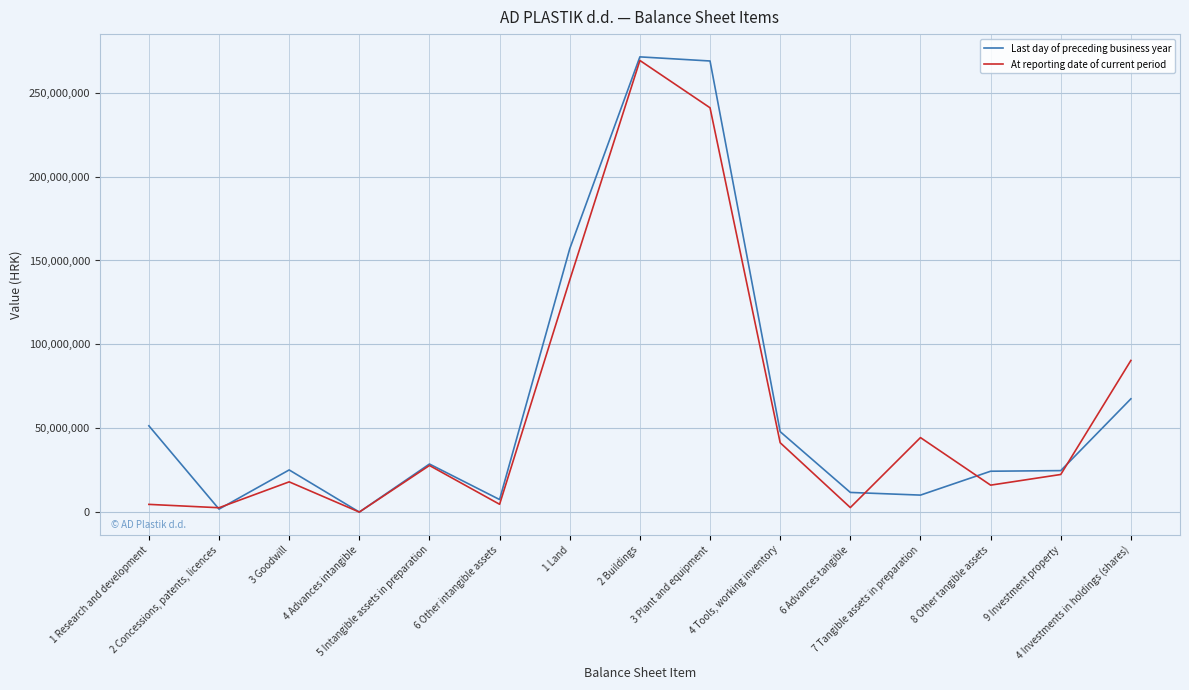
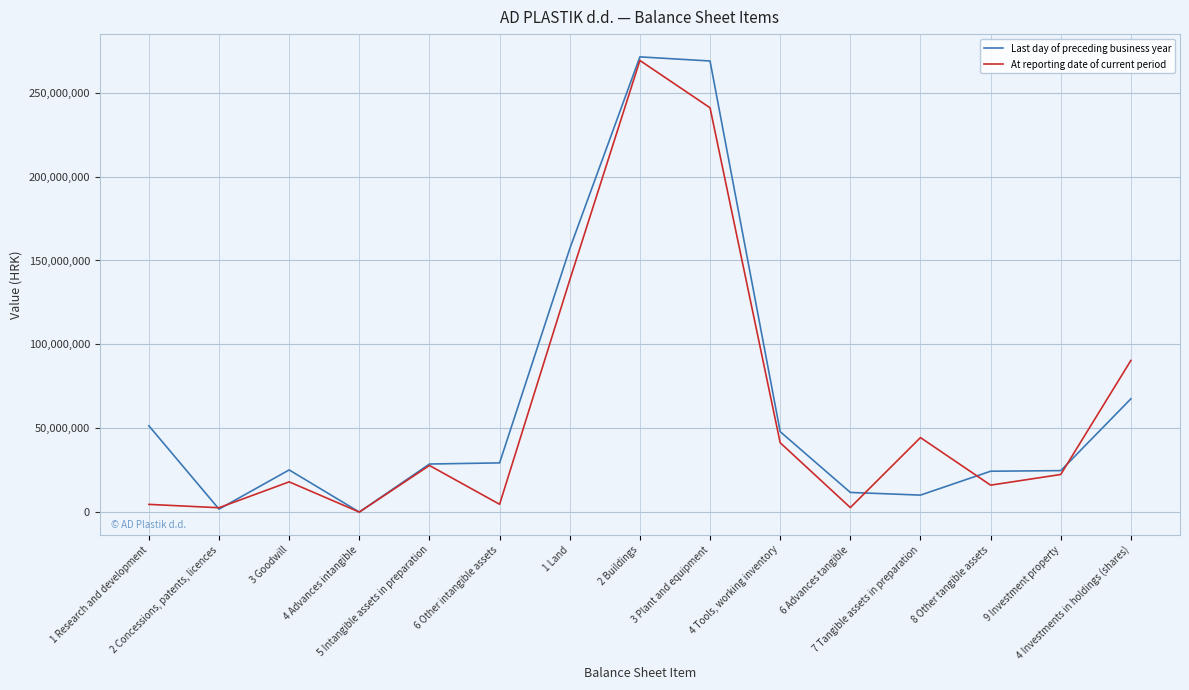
Last day of preceding business year, 6 Other intangible assets: 7,000,000 -> 29,000,000
